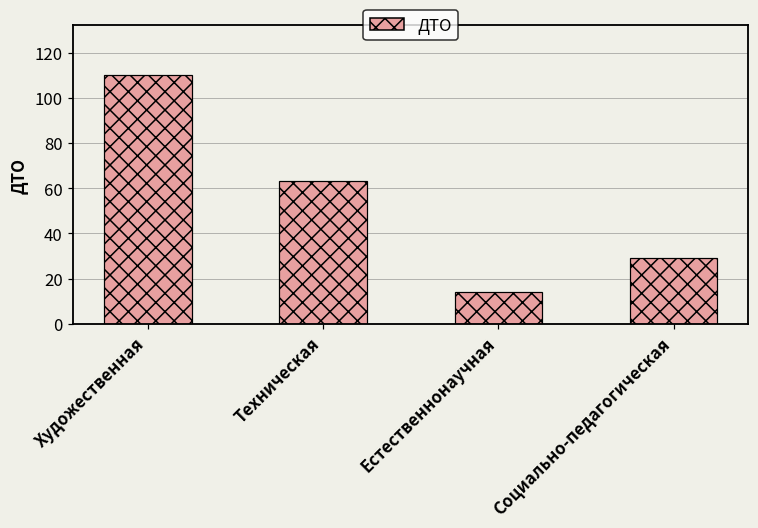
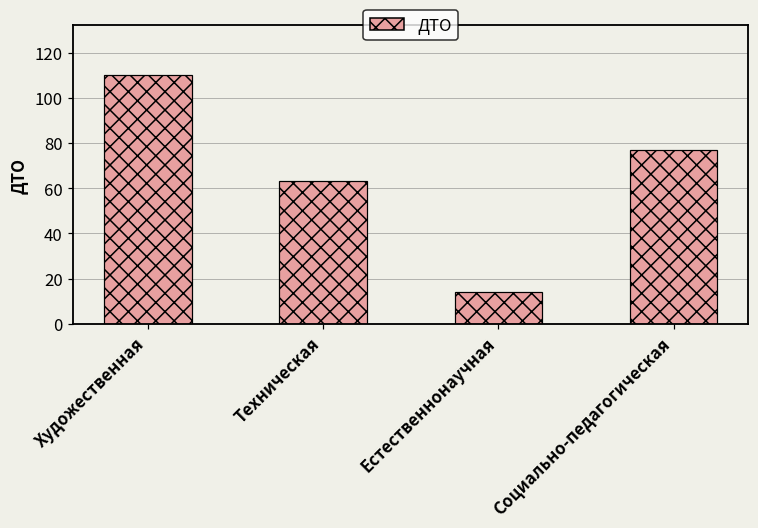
Социально-педагогическая: 29 -> 77
